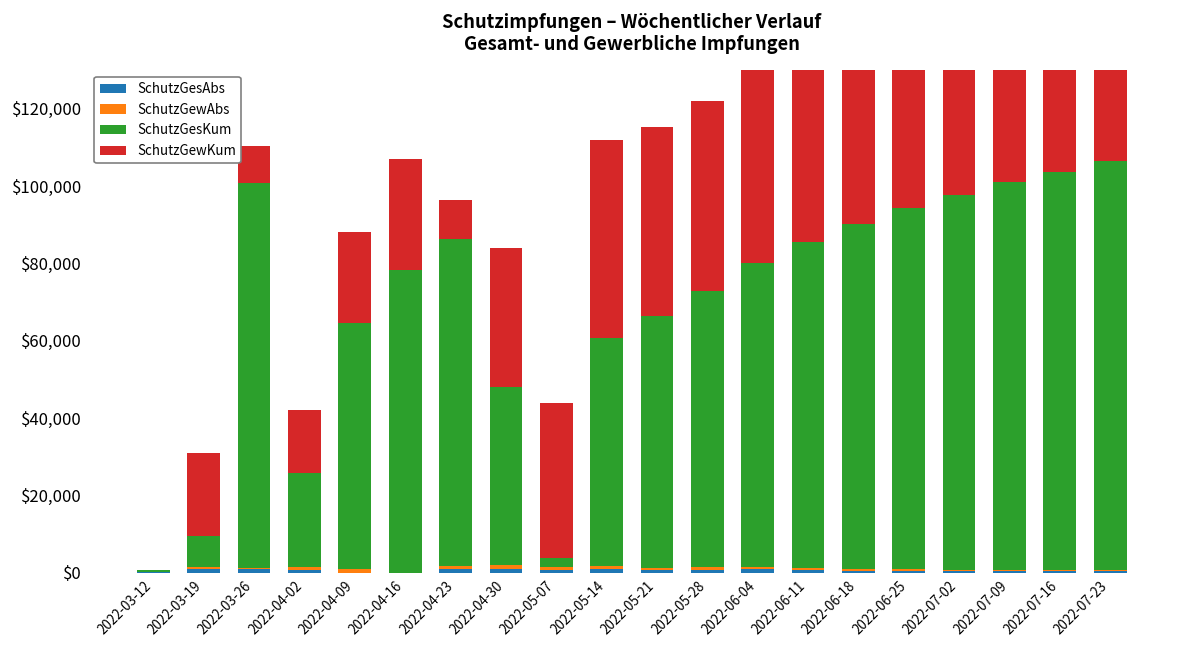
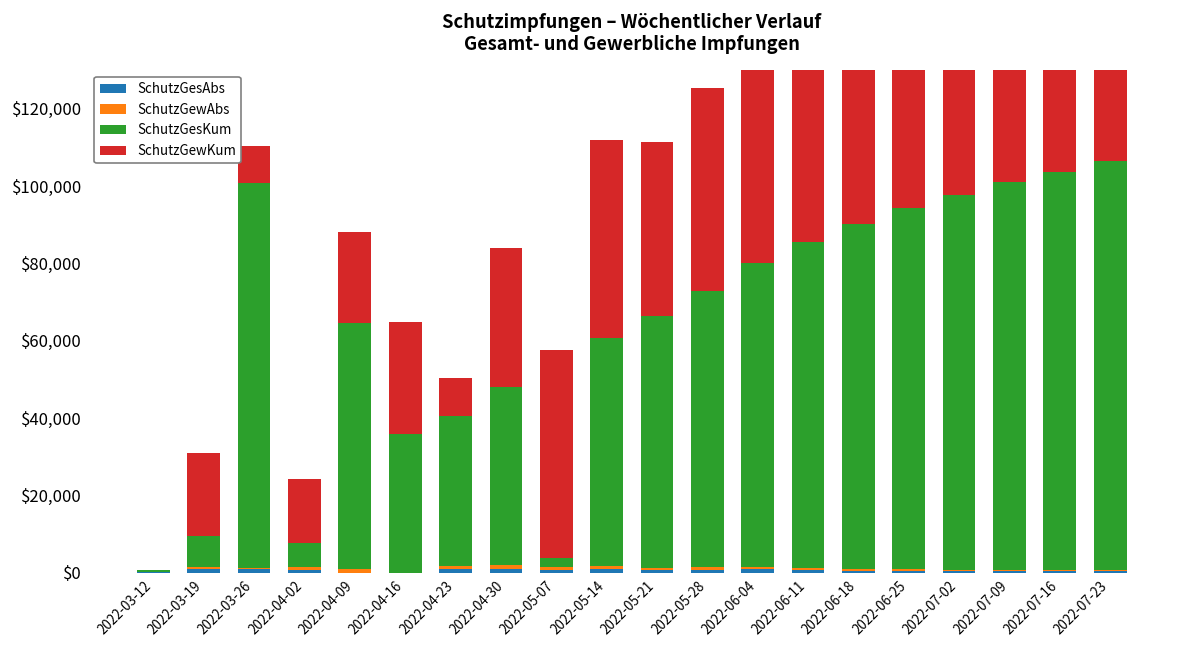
SchutzGesKum, 2022-04-02: $24,000 -> $6,000
SchutzGesKum, 2022-04-16: $78,000 -> $36,000
SchutzGesKum, 2022-04-23: $85,000 -> $39,000
SchutzGewKum, 2022-05-07: $40,000 -> $54,000
SchutzGewKum, 2022-05-21: $49,000 -> $45,000
SchutzGewKum, 2022-05-28: $49,000 -> $52,000
